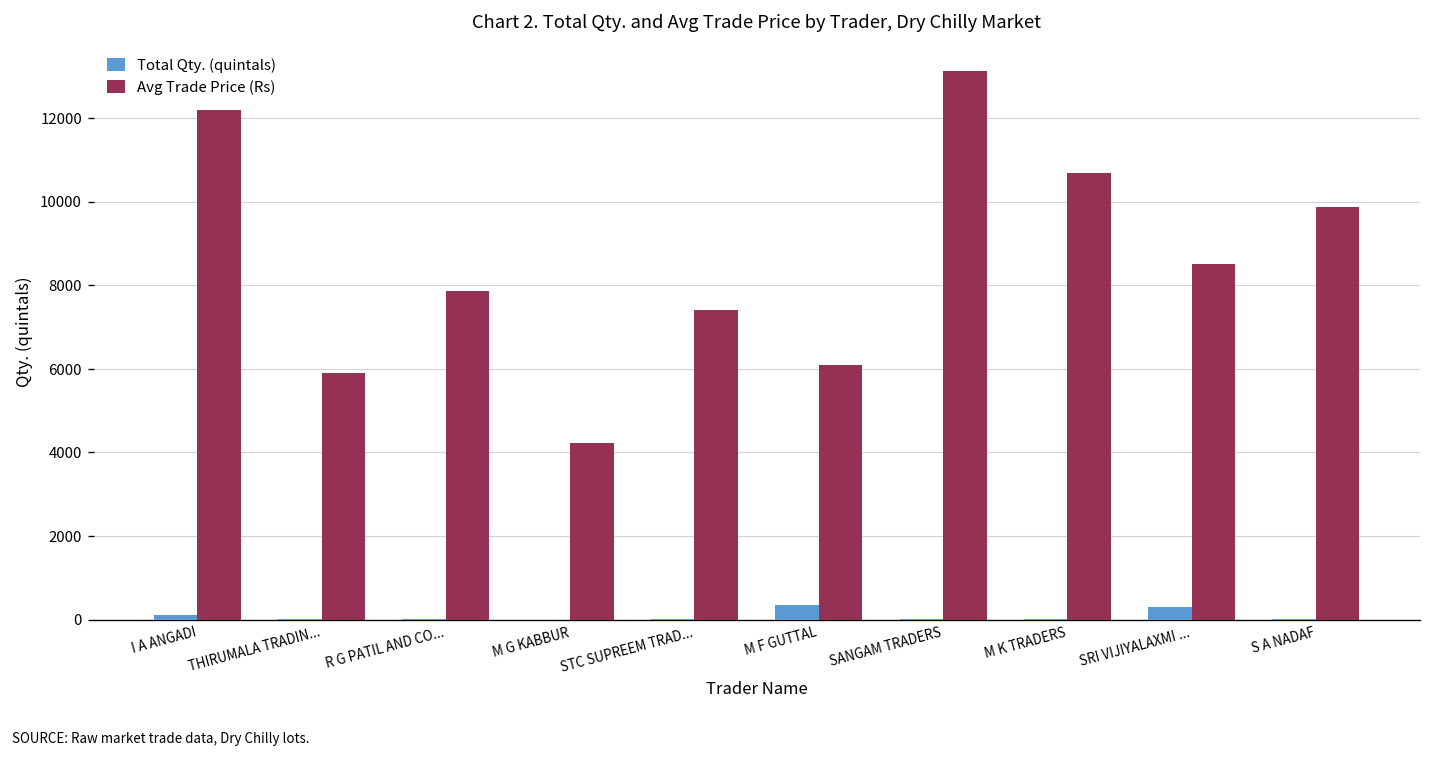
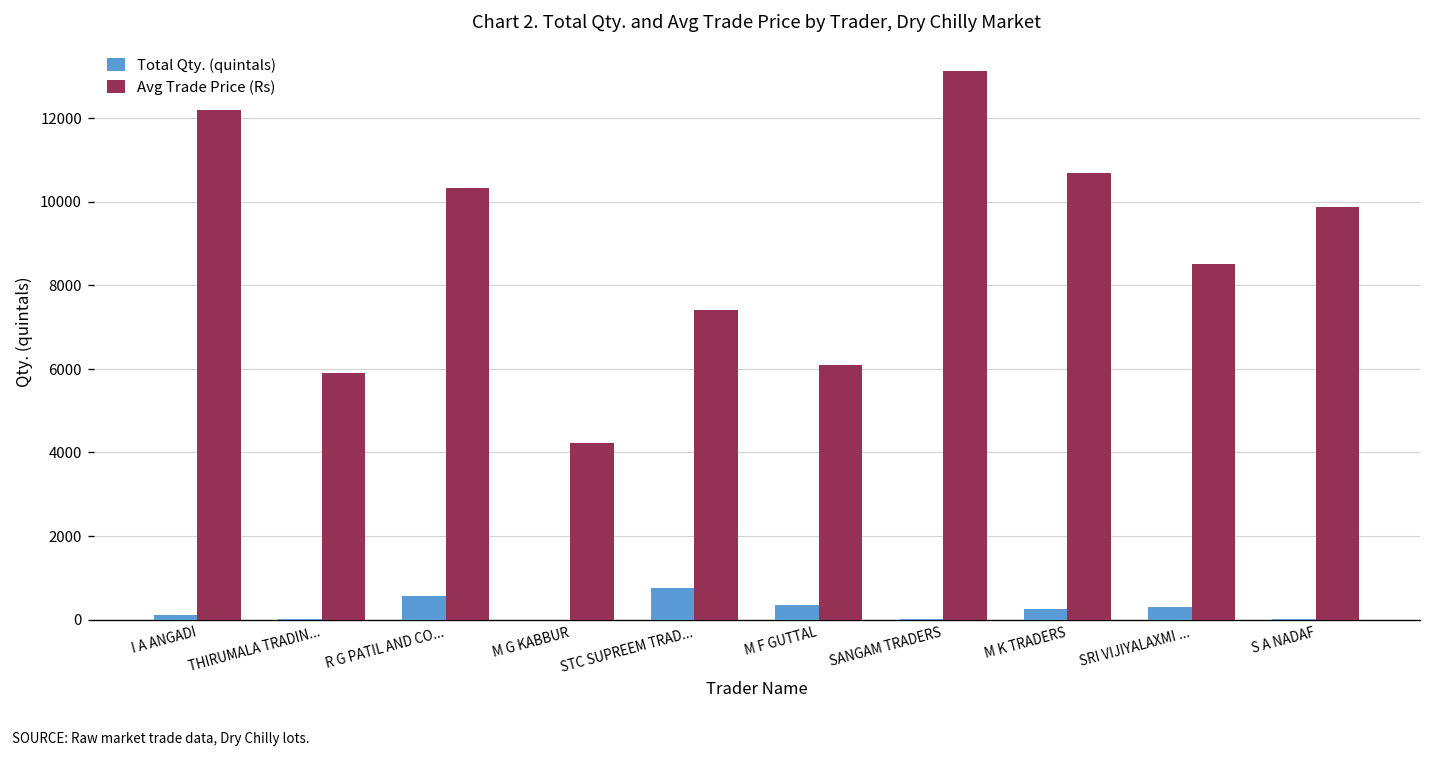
Total Qty. (quintals), R G PATIL AND CO...: 0 -> 600
Avg Trade Price (Rs), R G PATIL AND CO...: 7900 -> 10300
Total Qty. (quintals), STC SUPREEM TRAD...: 0 -> 800
Total Qty. (quintals), M K TRADERS: 0 -> 200
